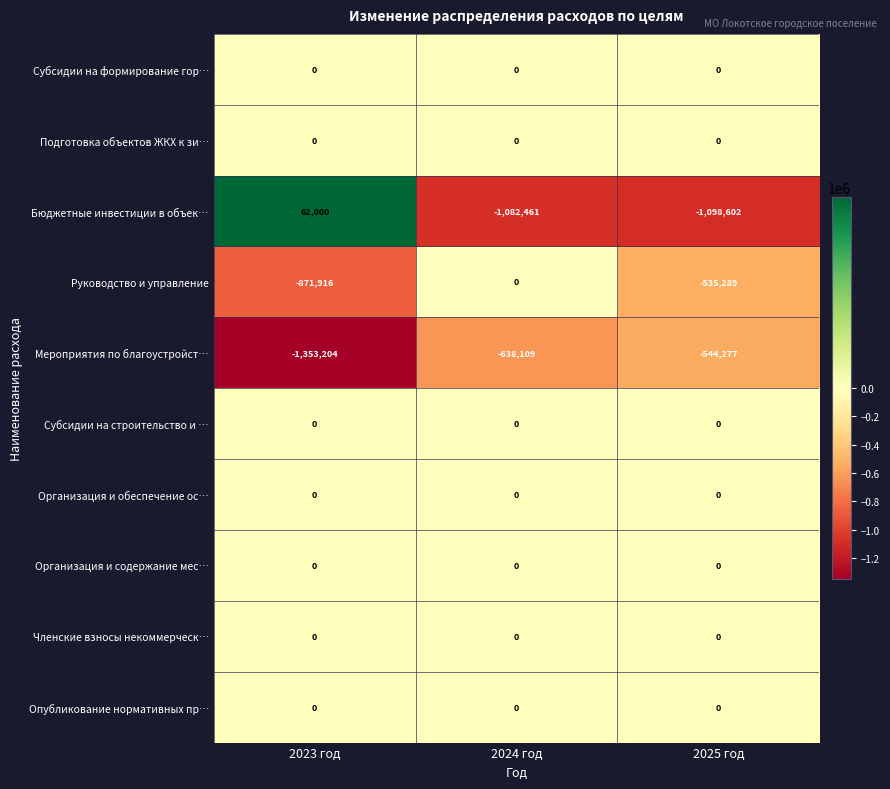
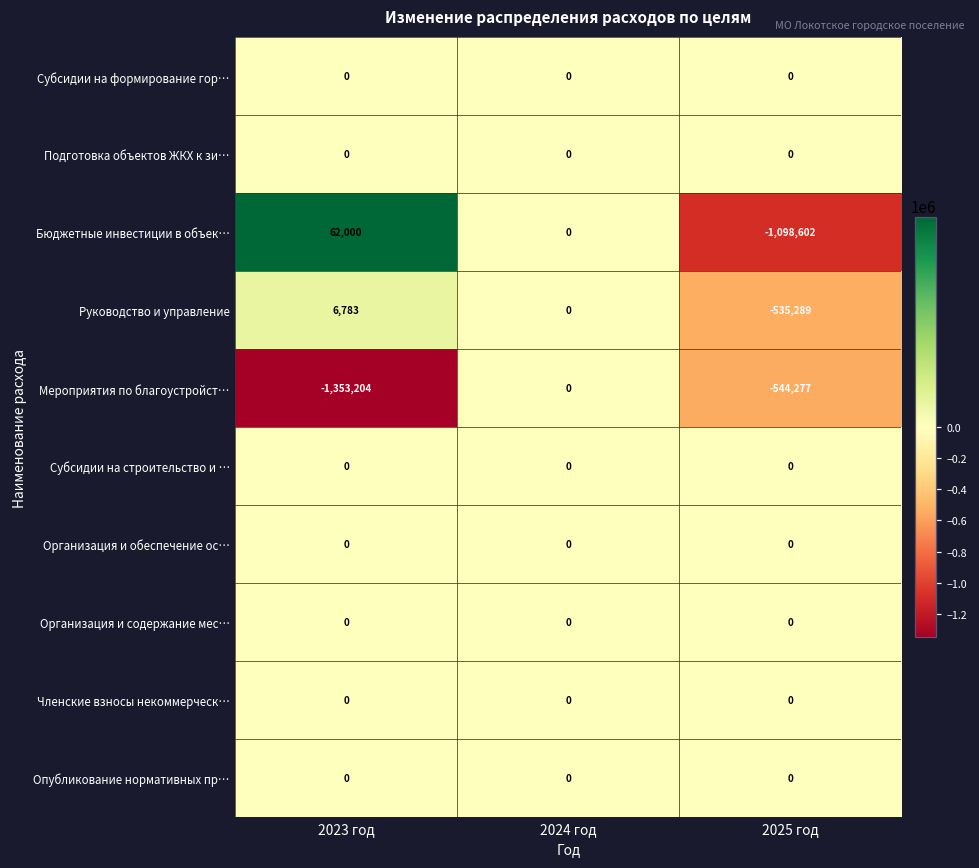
Бюджетные инвестиции в объек…, 2024 год: -1,082,461 -> 0
Руководство и управление, 2023 год: -871,916 -> 6,783
Мероприятия по благоустройст…, 2024 год: -638,109 -> 0
